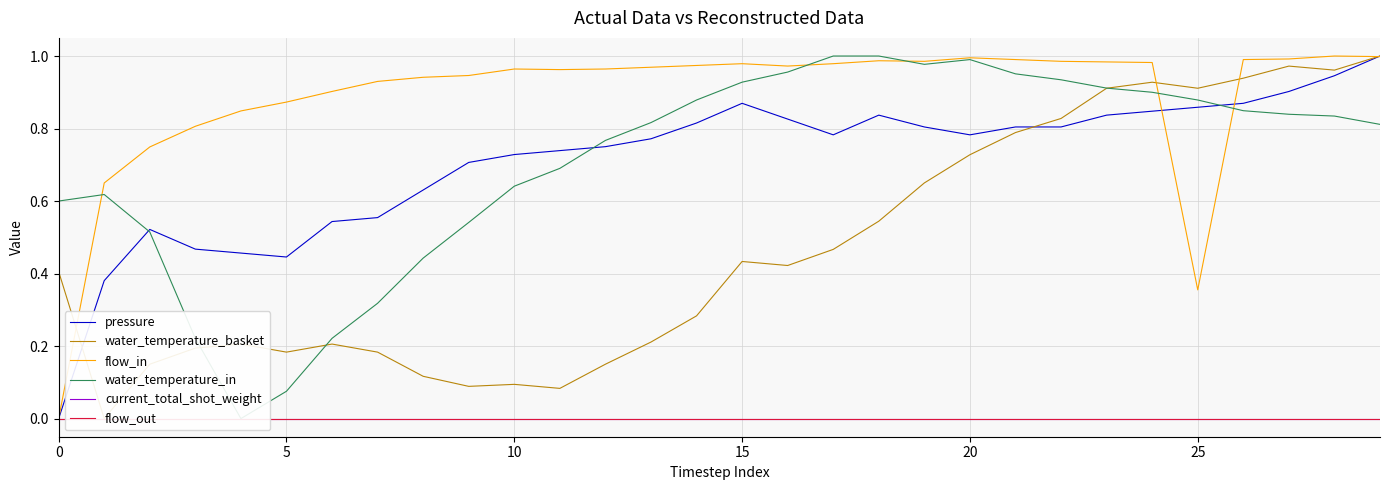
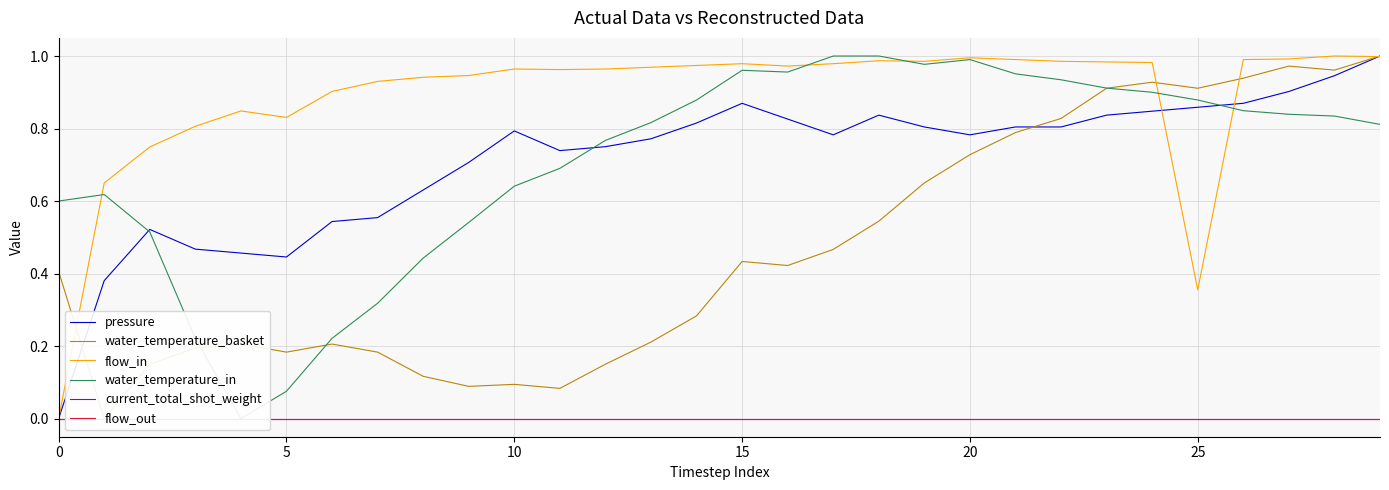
flow_in, 5: 0.87 -> 0.83
pressure, 10: 0.73 -> 0.79
water_temperature_in, 15: 0.93 -> 0.96
